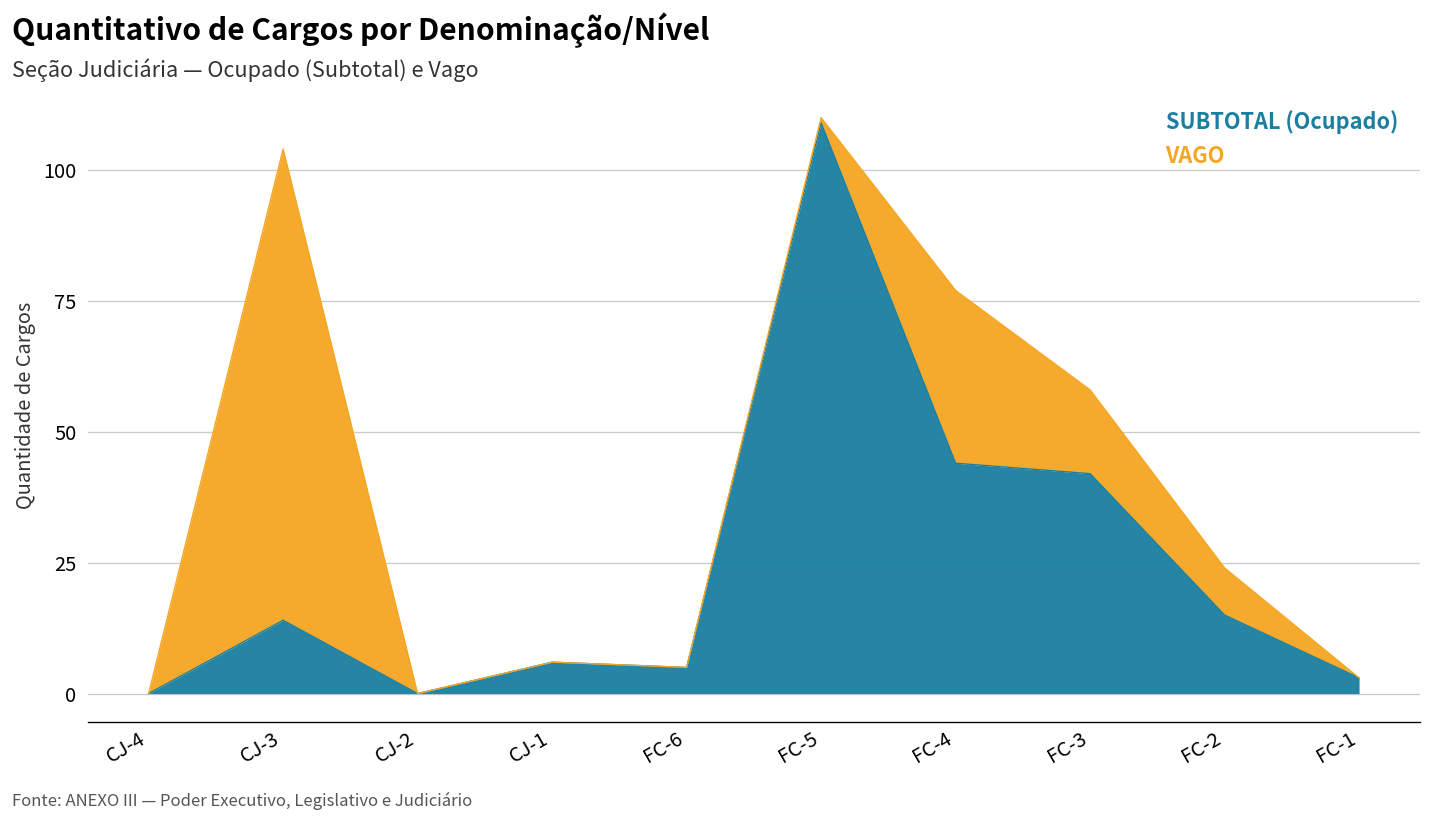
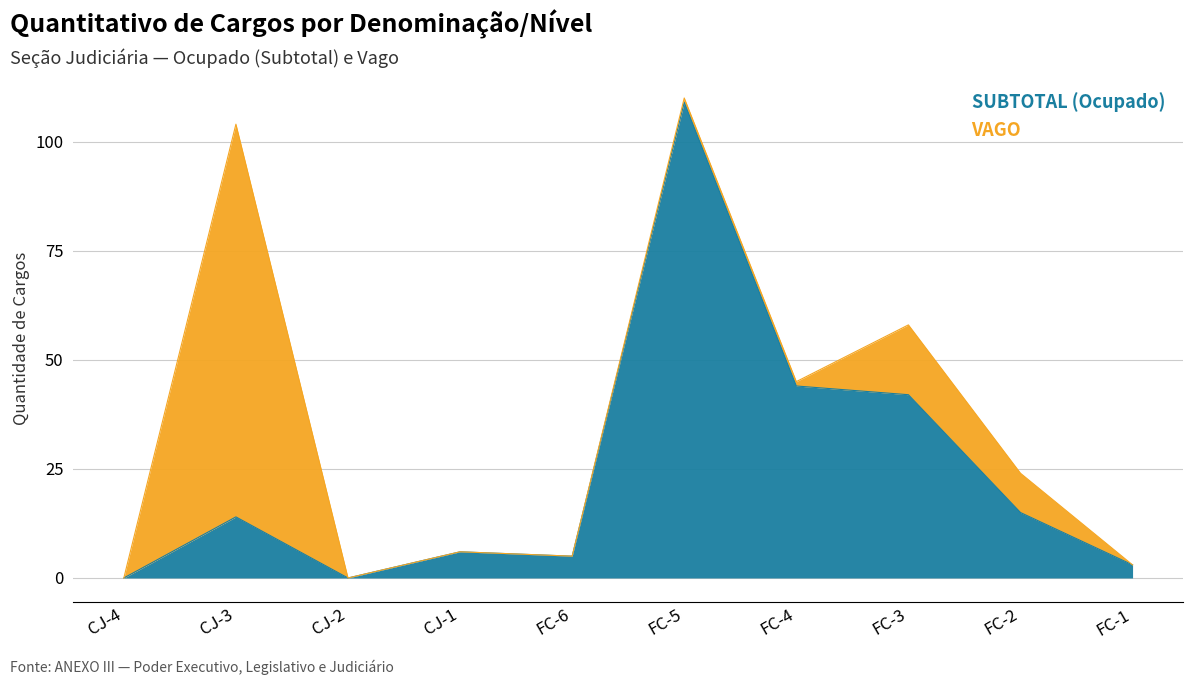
VAGO, FC-4: 33 -> 1
